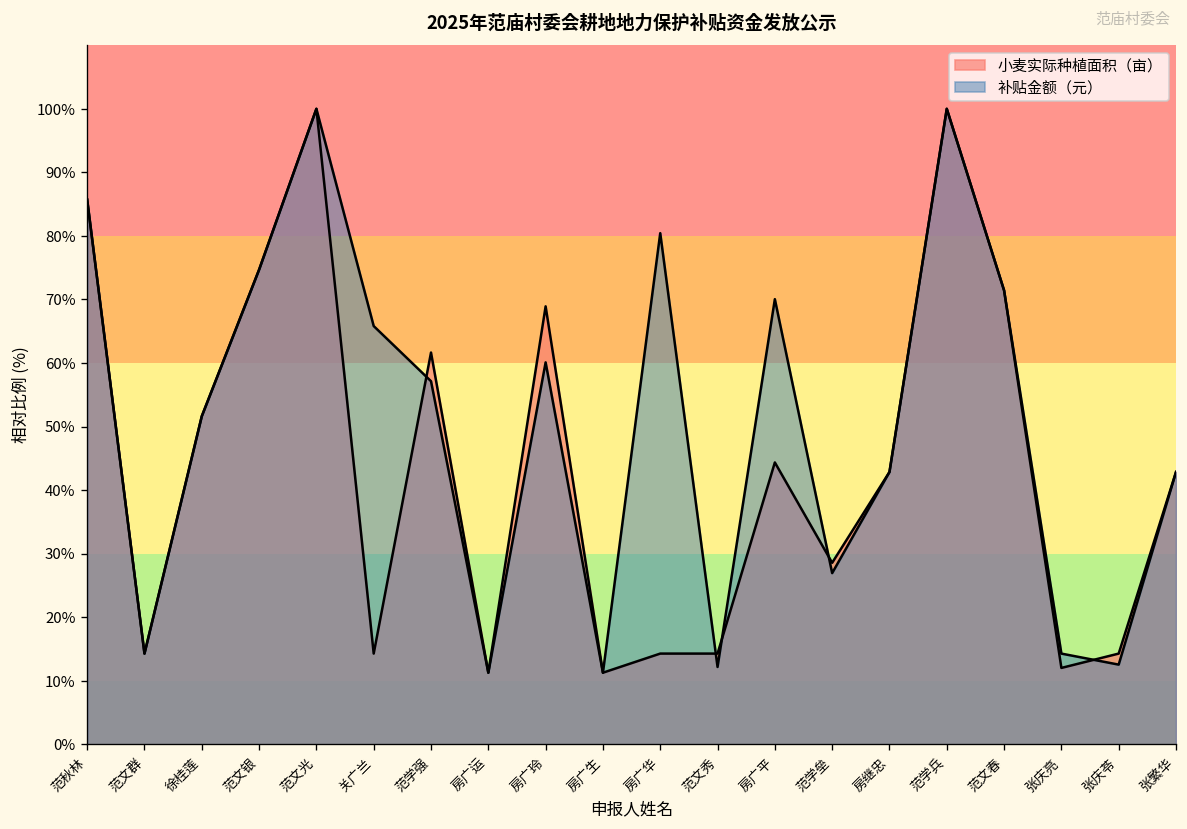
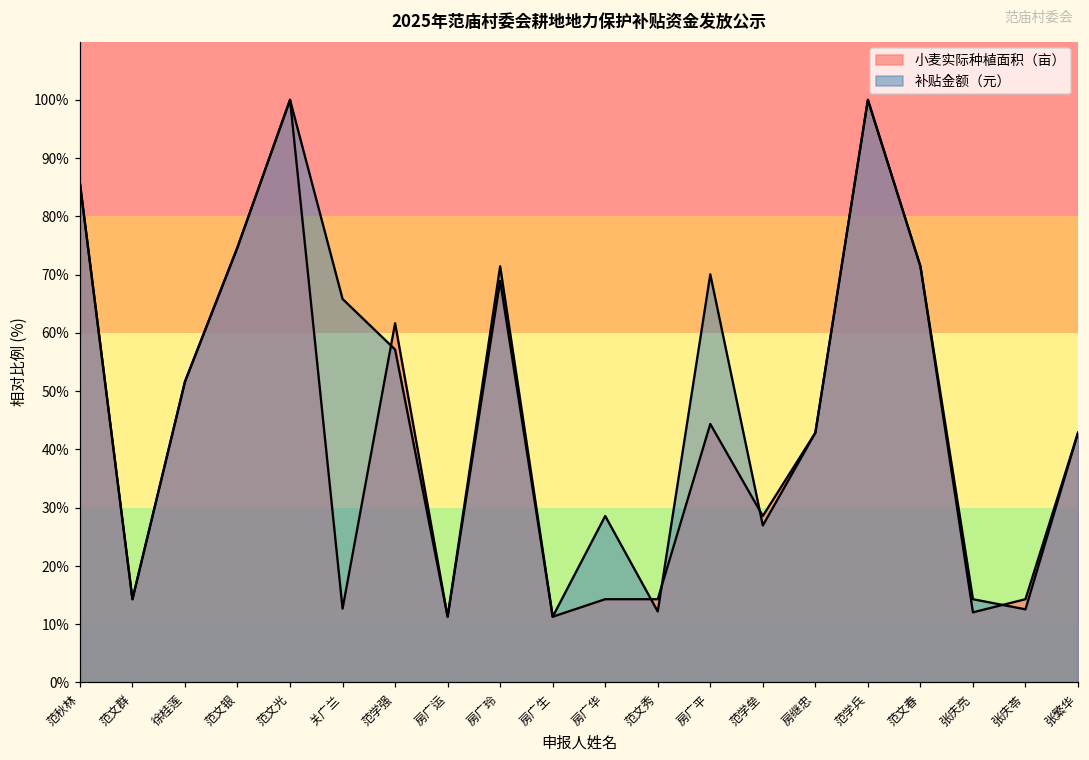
小麦实际种植面积（亩）, 关广兰: 14% -> 13%
补贴金额（元）, 房广玲: 60% -> 71%
补贴金额（元）, 房广华: 80% -> 29%
